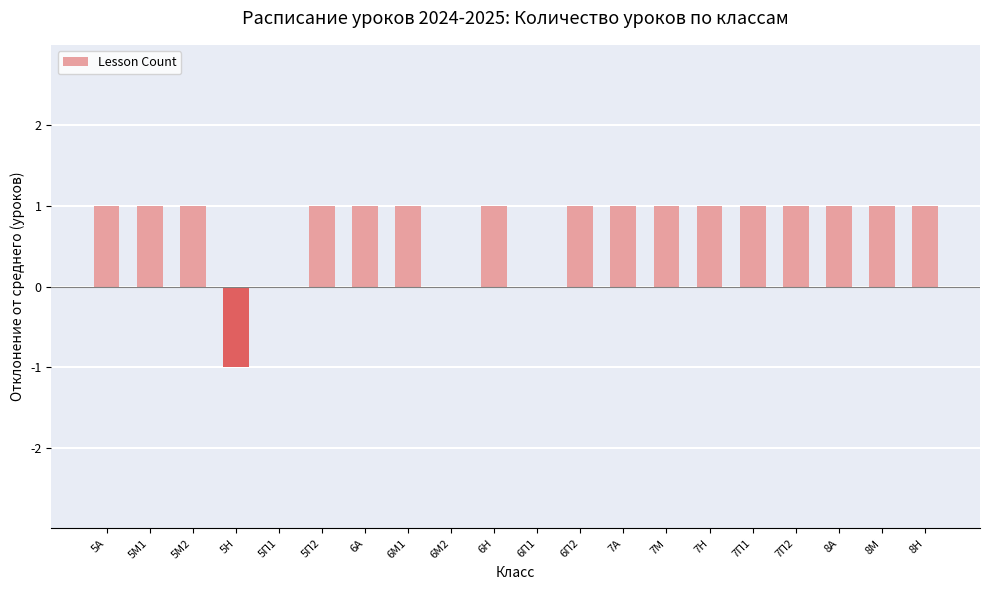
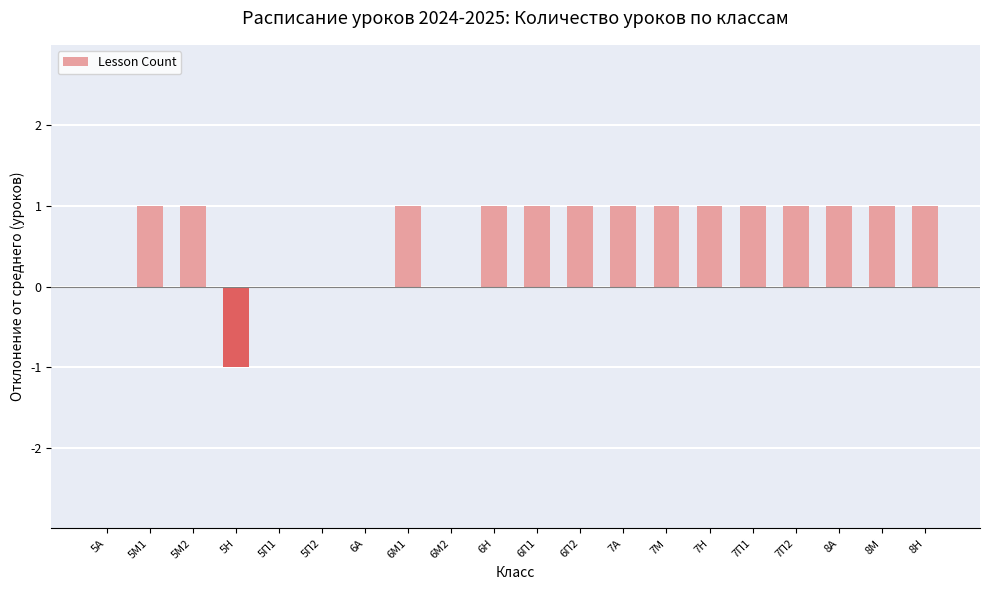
5А: 1.0 -> 0.0
5П2: 1.0 -> 0.0
6А: 1.0 -> 0.0
6П1: 0.0 -> 1.0
